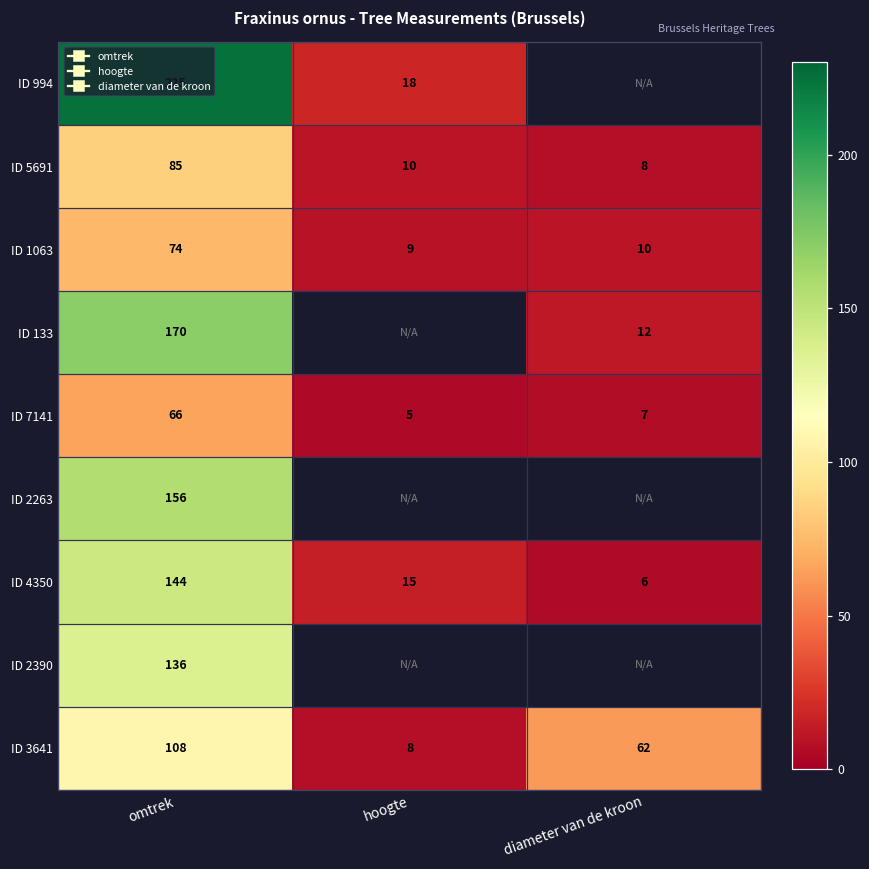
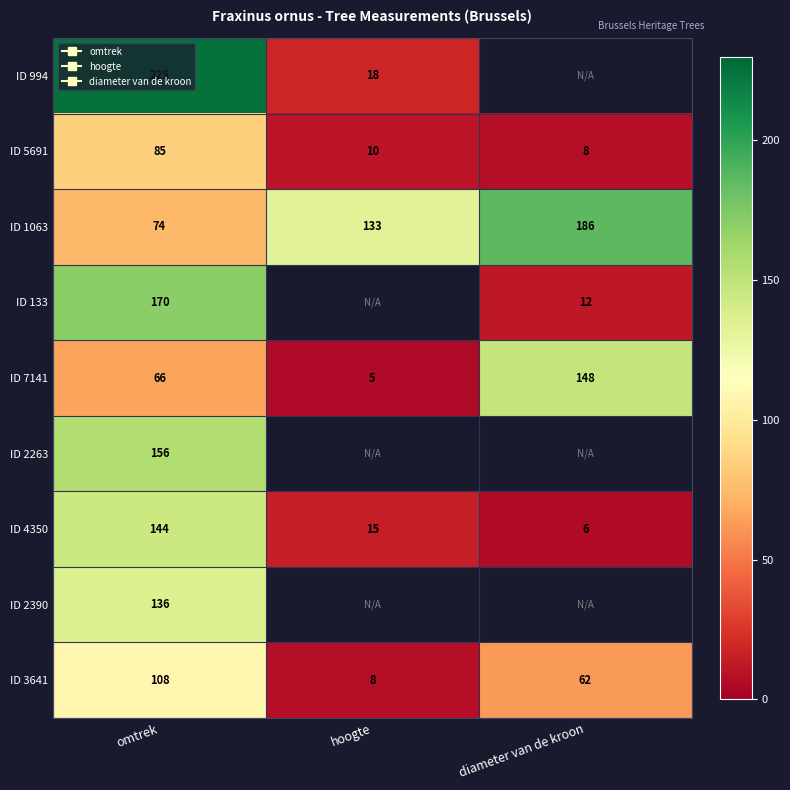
ID 1063, hoogte: 9 -> 133
ID 1063, diameter van de kroon: 10 -> 186
ID 7141, diameter van de kroon: 7 -> 148
